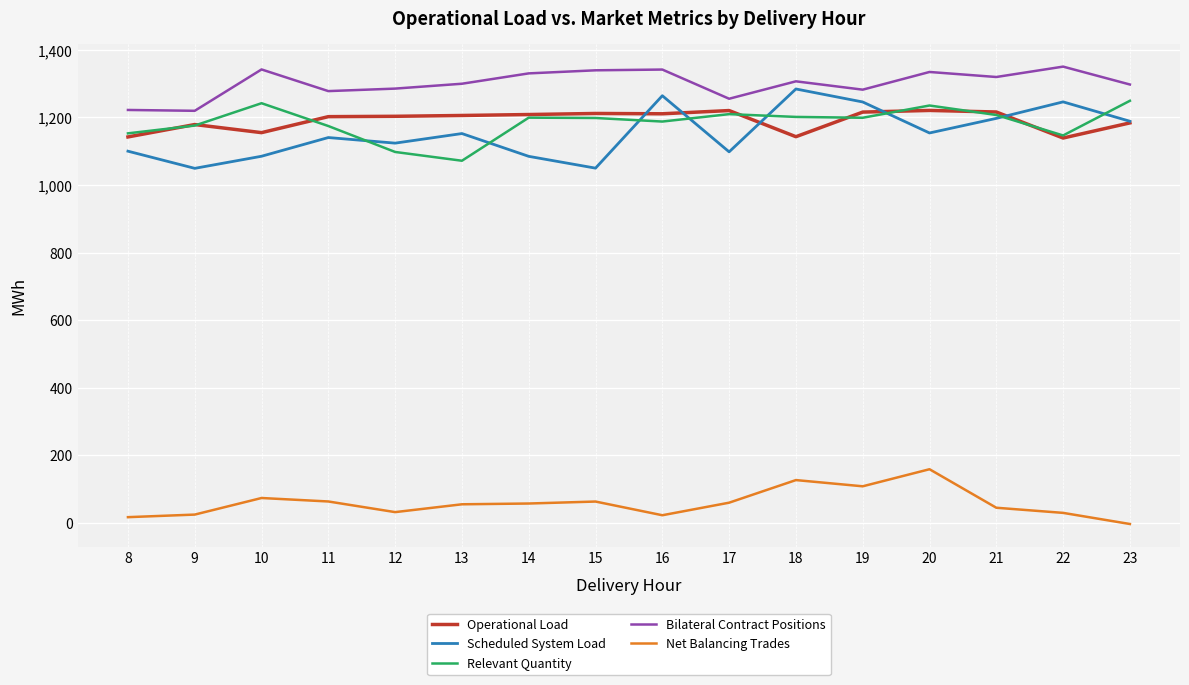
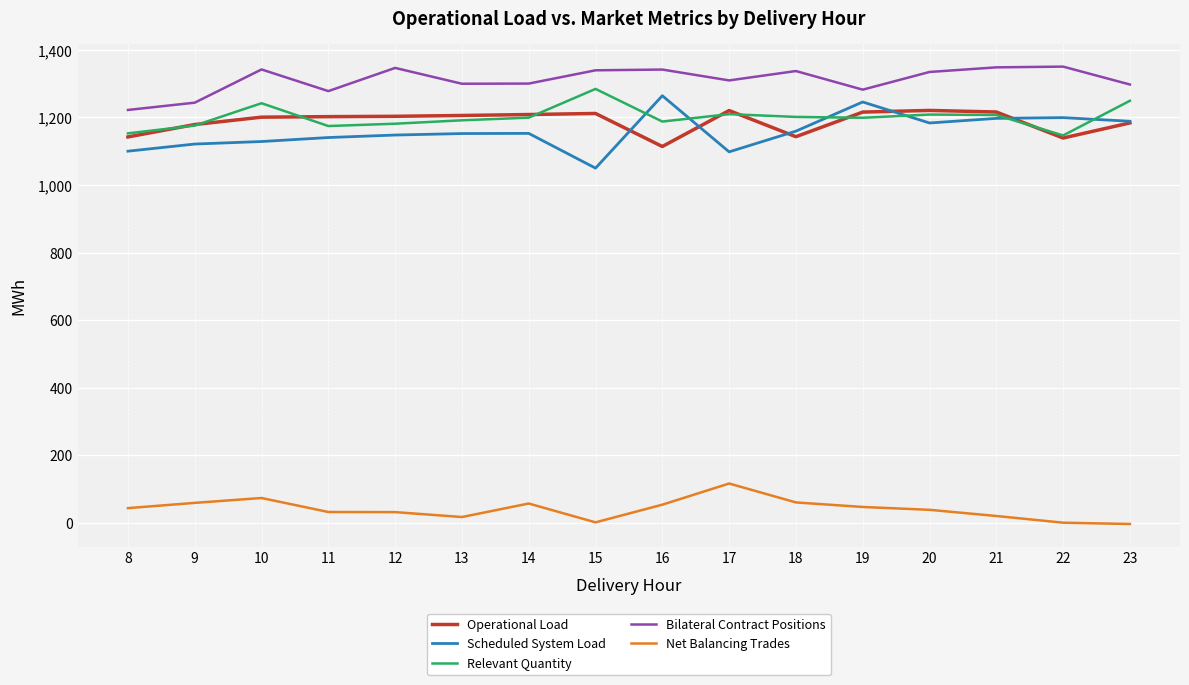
Net Balancing Trades, 8: 20 -> 40
Scheduled System Load, 9: 1,050 -> 1,120
Bilateral Contract Positions, 9: 1,220 -> 1,240
Net Balancing Trades, 9: 20 -> 60
Operational Load, 10: 1,150 -> 1,200
Scheduled System Load, 10: 1,080 -> 1,130
Net Balancing Trades, 11: 60 -> 30
Scheduled System Load, 12: 1,120 -> 1,150
Relevant Quantity, 12: 1,100 -> 1,180
Bilateral Contract Positions, 12: 1,290 -> 1,350
Relevant Quantity, 13: 1,070 -> 1,190
Net Balancing Trades, 13: 50 -> 20
Scheduled System Load, 14: 1,080 -> 1,150
Bilateral Contract Positions, 14: 1,330 -> 1,300
Relevant Quantity, 15: 1,200 -> 1,280
Net Balancing Trades, 15: 60 -> 0
Operational Load, 16: 1,210 -> 1,110
Net Balancing Trades, 16: 20 -> 50
Bilateral Contract Positions, 17: 1,260 -> 1,310
Net Balancing Trades, 17: 60 -> 120
Scheduled System Load, 18: 1,280 -> 1,160
Bilateral Contract Positions, 18: 1,310 -> 1,340
Net Balancing Trades, 18: 130 -> 60
Net Balancing Trades, 19: 110 -> 50
Scheduled System Load, 20: 1,150 -> 1,180
Relevant Quantity, 20: 1,240 -> 1,210
Net Balancing Trades, 20: 160 -> 40
Bilateral Contract Positions, 21: 1,320 -> 1,350
Net Balancing Trades, 21: 40 -> 20
Scheduled System Load, 22: 1,250 -> 1,200
Net Balancing Trades, 22: 30 -> 0
